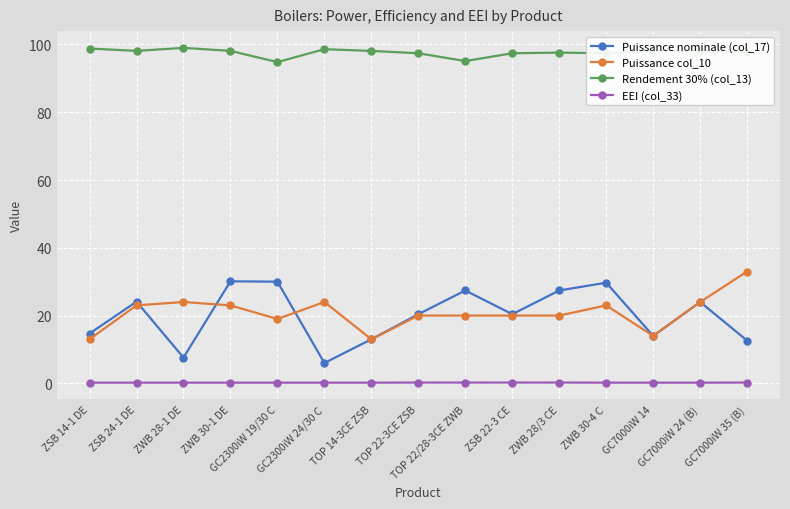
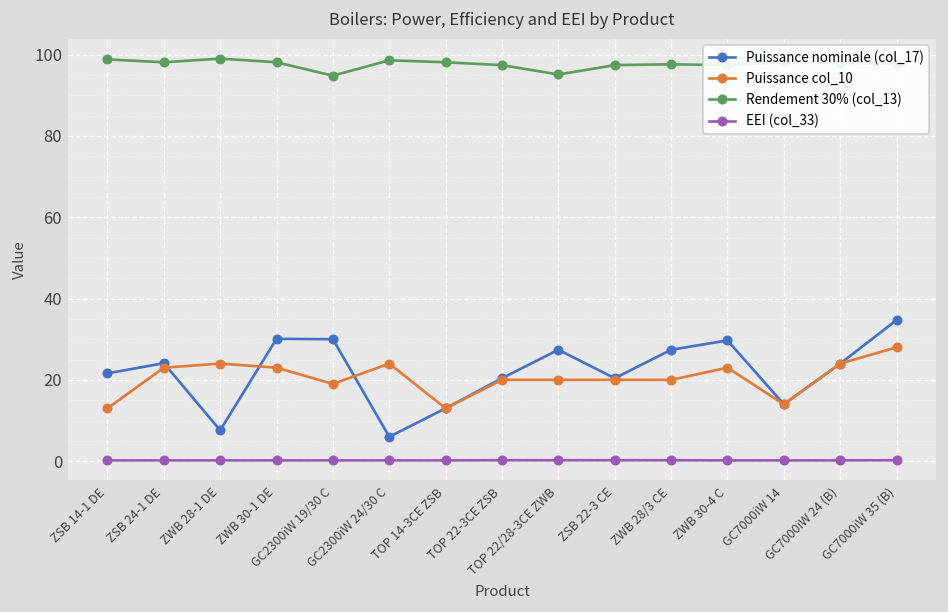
Puissance nominale (col_17), ZSB 14-1 DE: 15 -> 22
Puissance nominale (col_17), GC7000iW 35 (B): 13 -> 35
Puissance col_10, GC7000iW 35 (B): 33 -> 28
